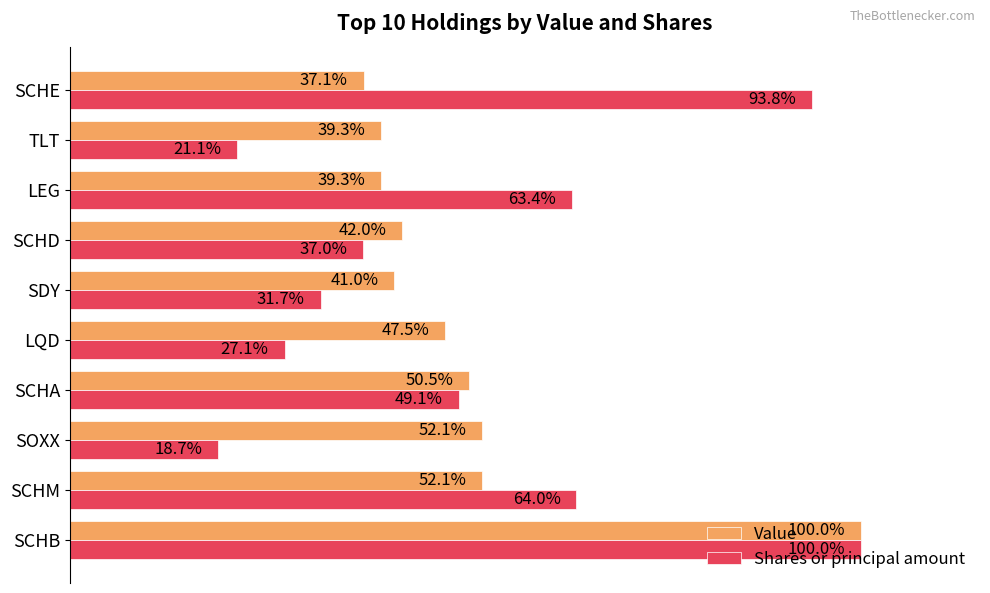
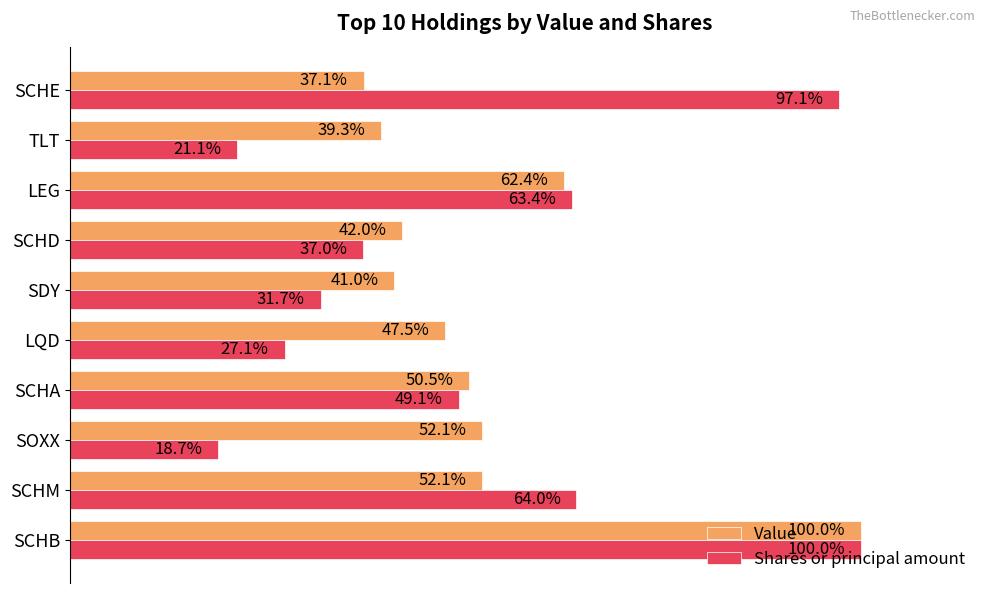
Shares or principal amount, SCHE: 93.8% -> 97.1%
Value, LEG: 39.3% -> 62.4%
